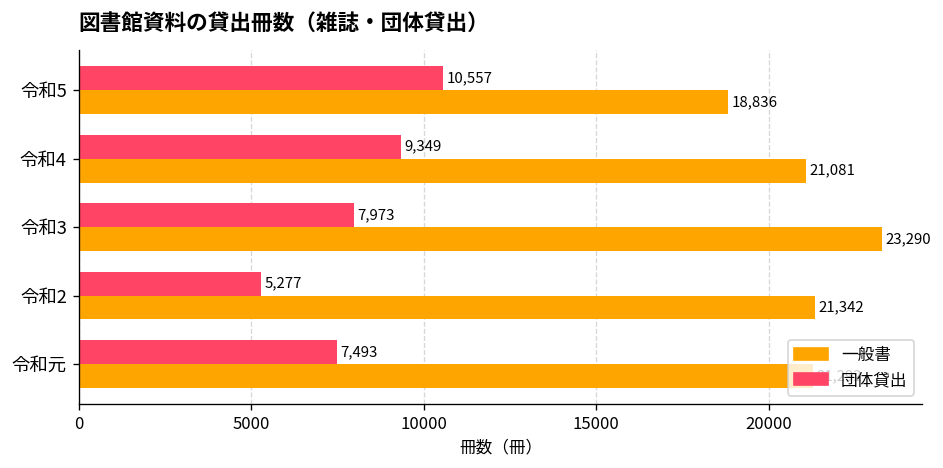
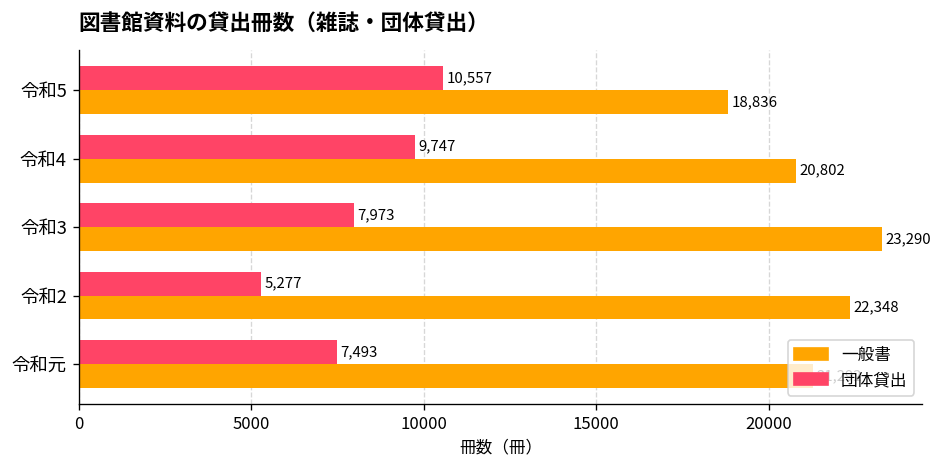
団体貸出, 令和4: 9,349 -> 9,747
一般書, 令和4: 21,081 -> 20,802
一般書, 令和2: 21,342 -> 22,348
